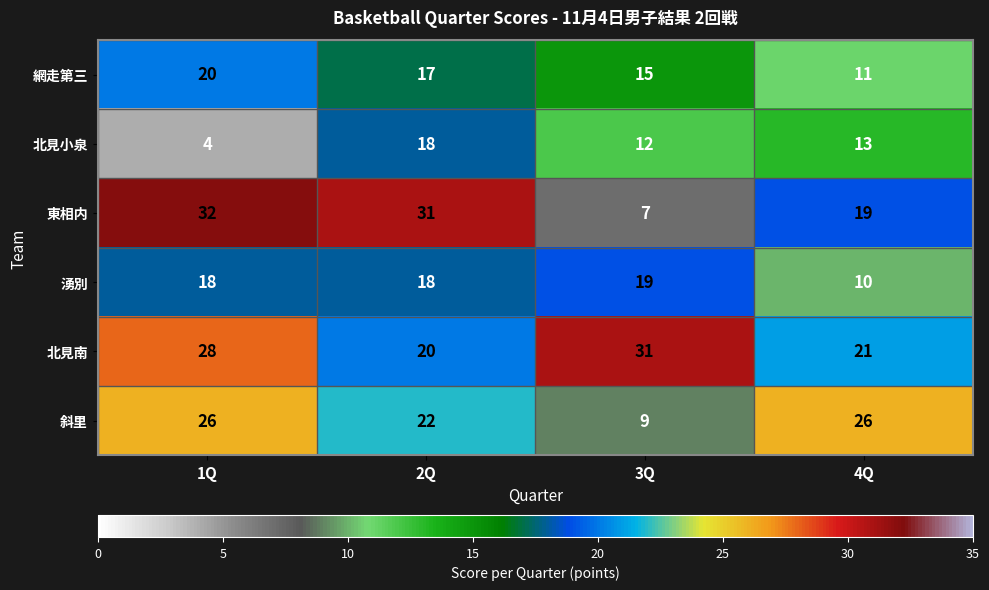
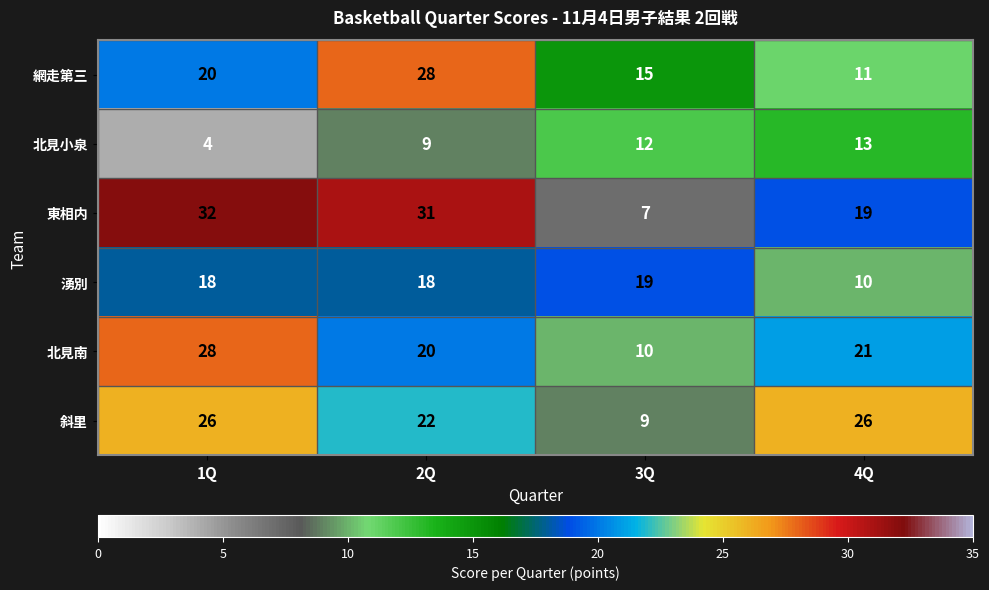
網走第三, 2Q: 17 -> 28
北見小泉, 2Q: 18 -> 9
北見南, 3Q: 31 -> 10
